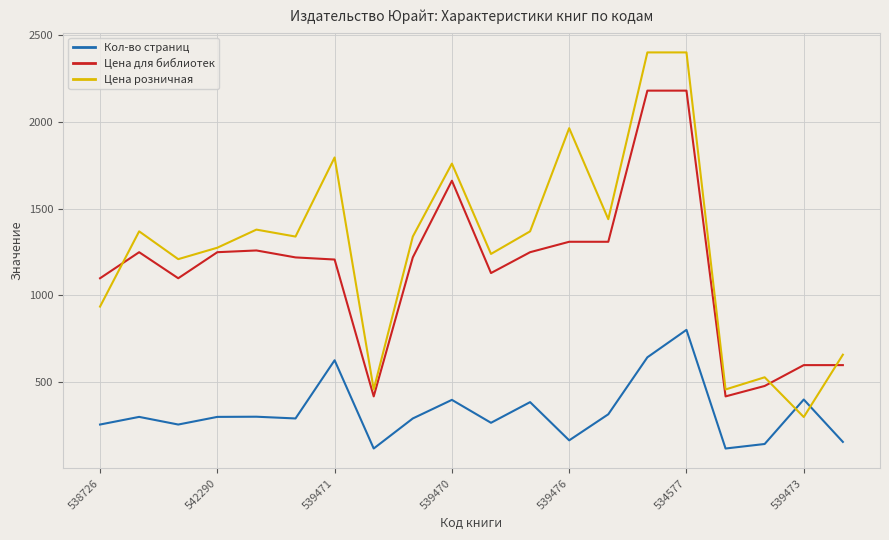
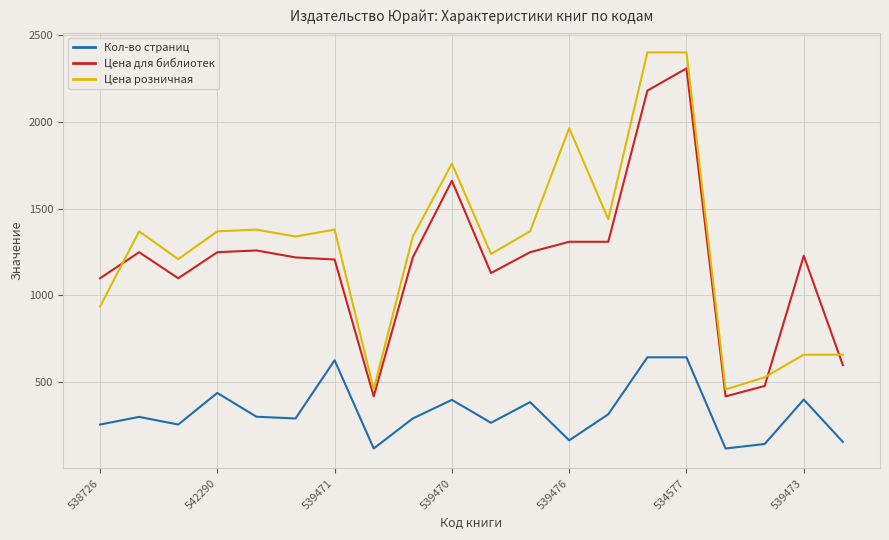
Кол-во страниц, 542290: 300 -> 440
Цена розничная, 542290: 1270 -> 1370
Цена розничная, 539471: 1790 -> 1380
Кол-во страниц, 534577: 800 -> 640
Цена для библиотек, 534577: 2180 -> 2310
Цена для библиотек, 539473: 600 -> 1230
Цена розничная, 539473: 300 -> 660
